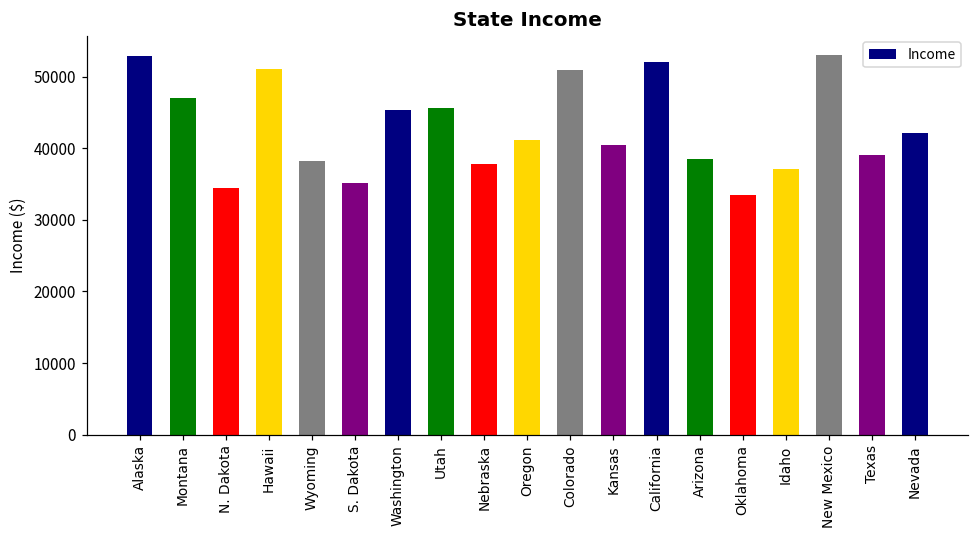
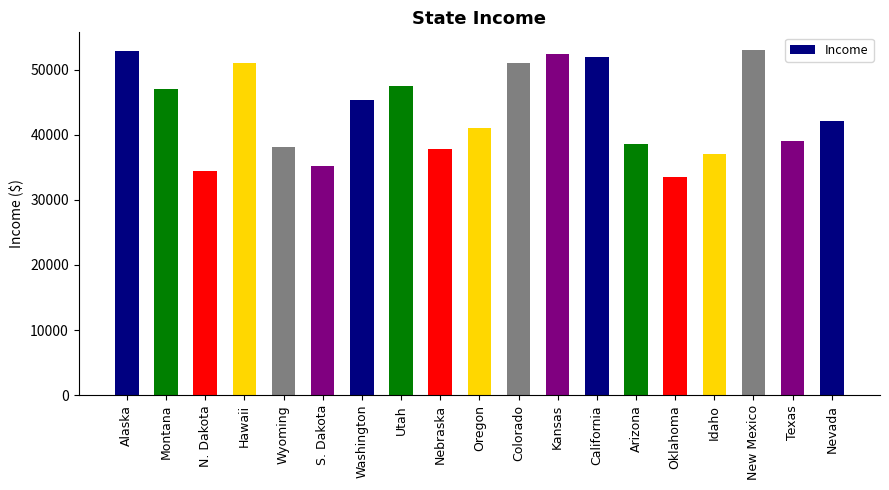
Utah: 46000 -> 48000
Kansas: 40000 -> 52000
